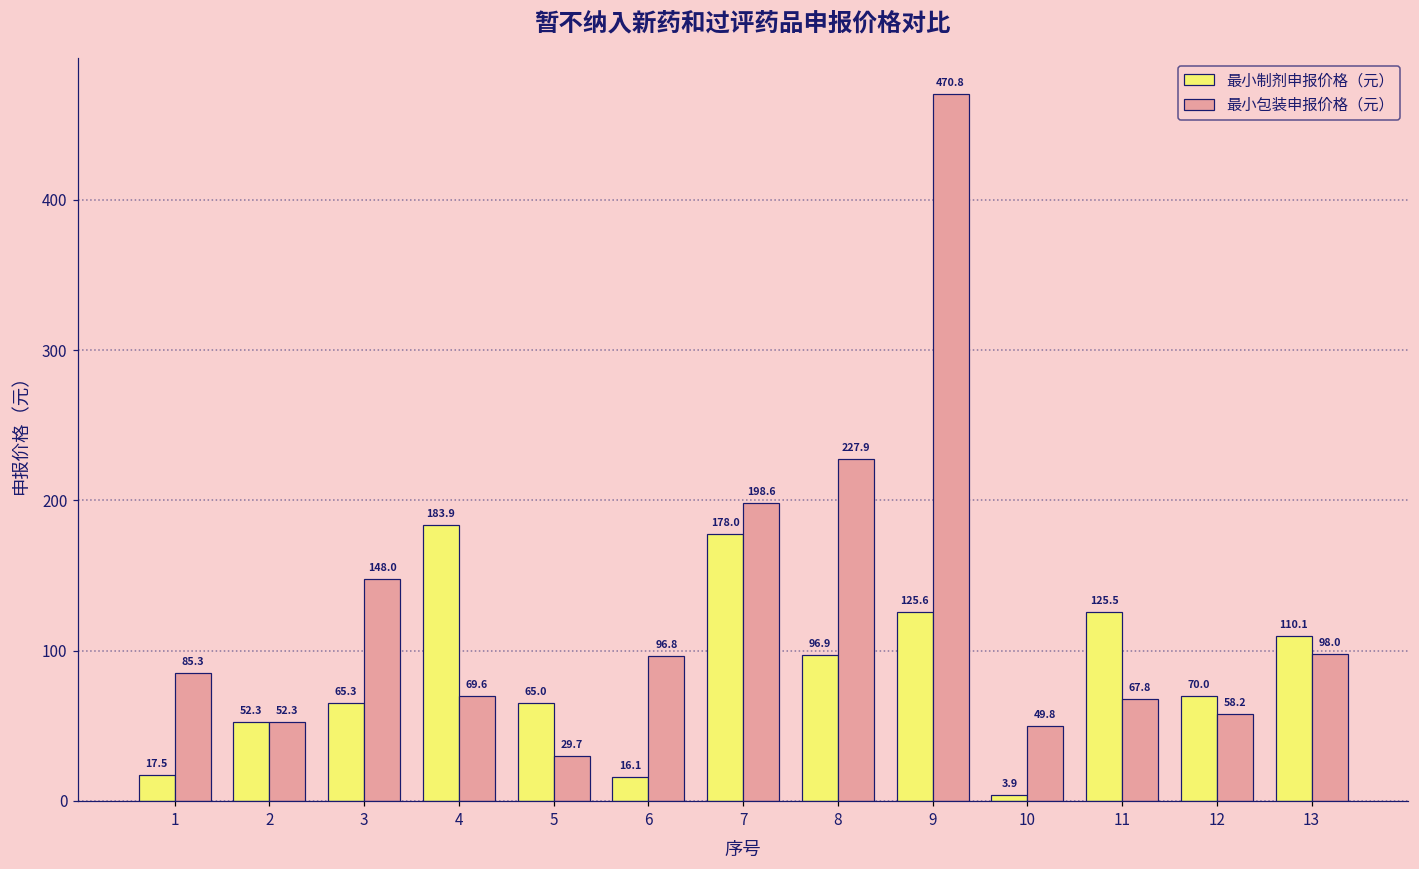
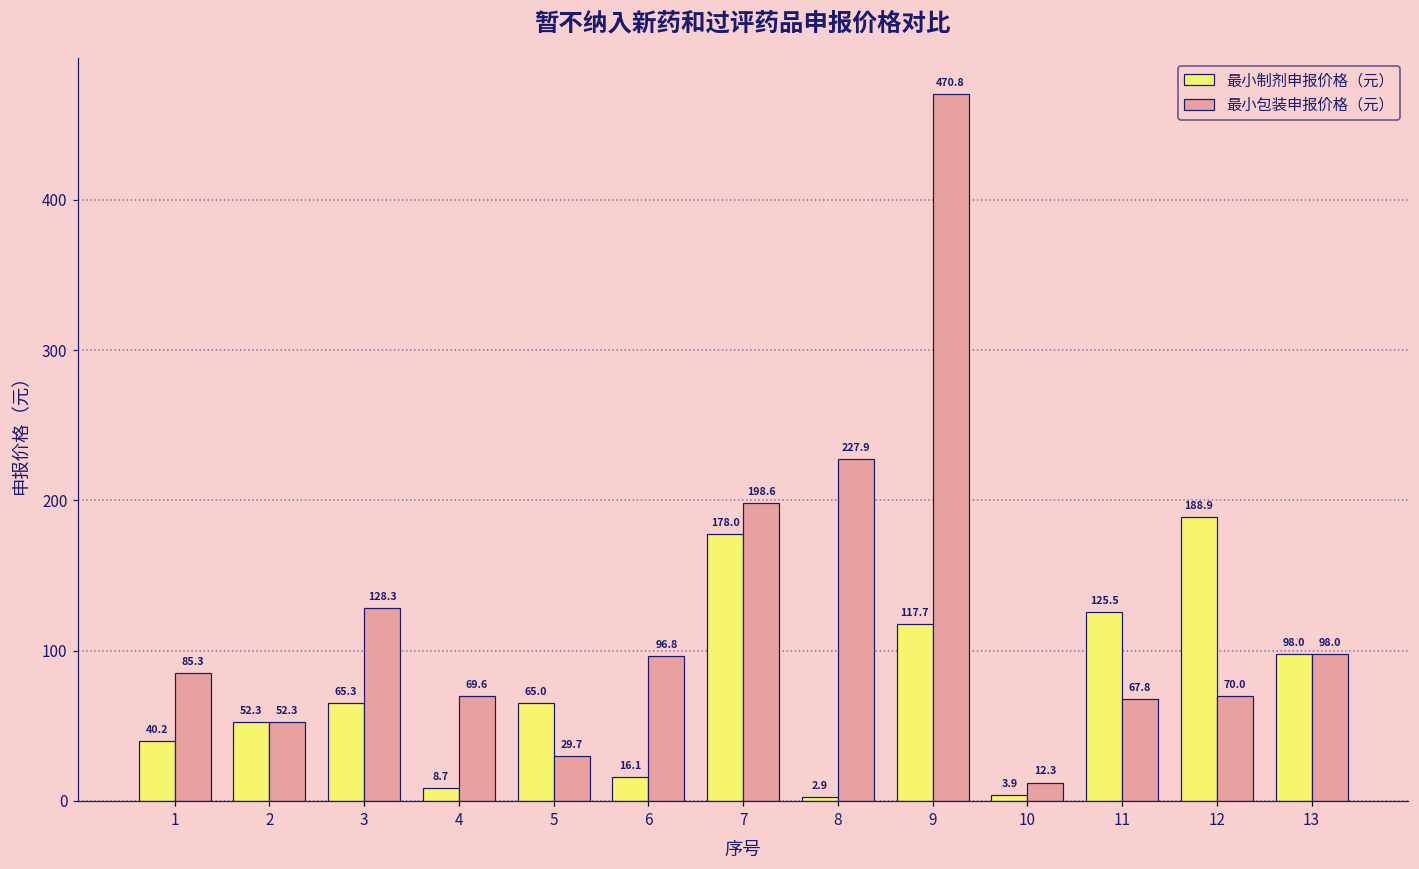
最小制剂申报价格（元）, 1: 17.5 -> 40.2
最小包装申报价格（元）, 3: 148.0 -> 128.3
最小制剂申报价格（元）, 4: 183.9 -> 8.7
最小制剂申报价格（元）, 8: 96.9 -> 2.9
最小制剂申报价格（元）, 9: 125.6 -> 117.7
最小包装申报价格（元）, 10: 49.8 -> 12.3
最小制剂申报价格（元）, 12: 70.0 -> 188.9
最小包装申报价格（元）, 12: 58.2 -> 70.0
最小制剂申报价格（元）, 13: 110.1 -> 98.0
